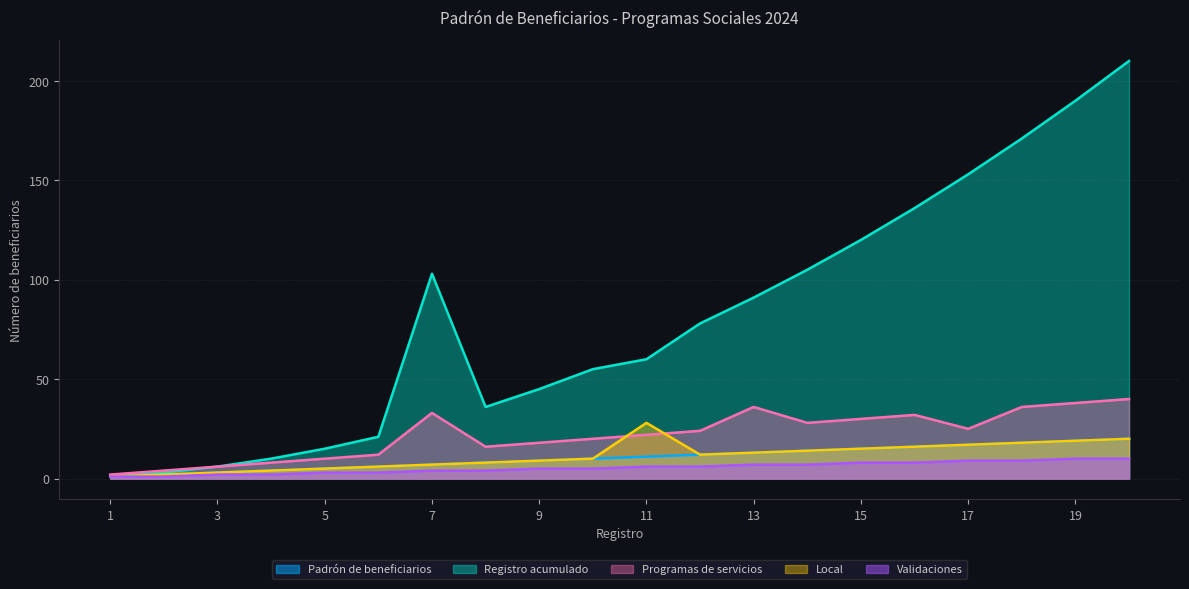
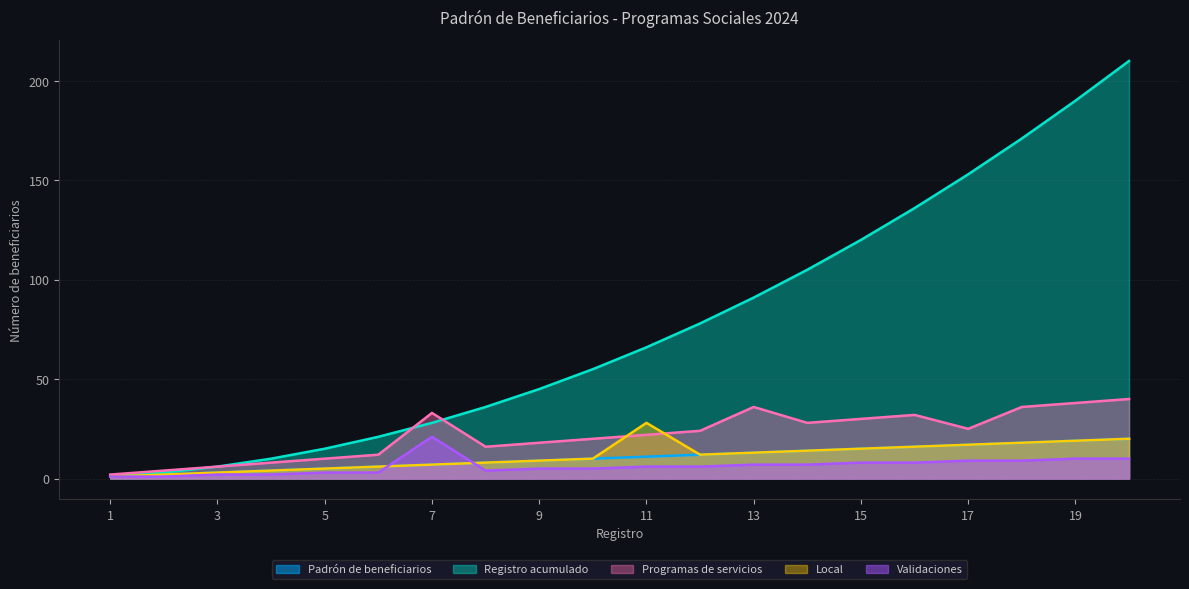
Registro acumulado, 7: 103 -> 28
Validaciones, 7: 4 -> 21
Registro acumulado, 11: 60 -> 66
